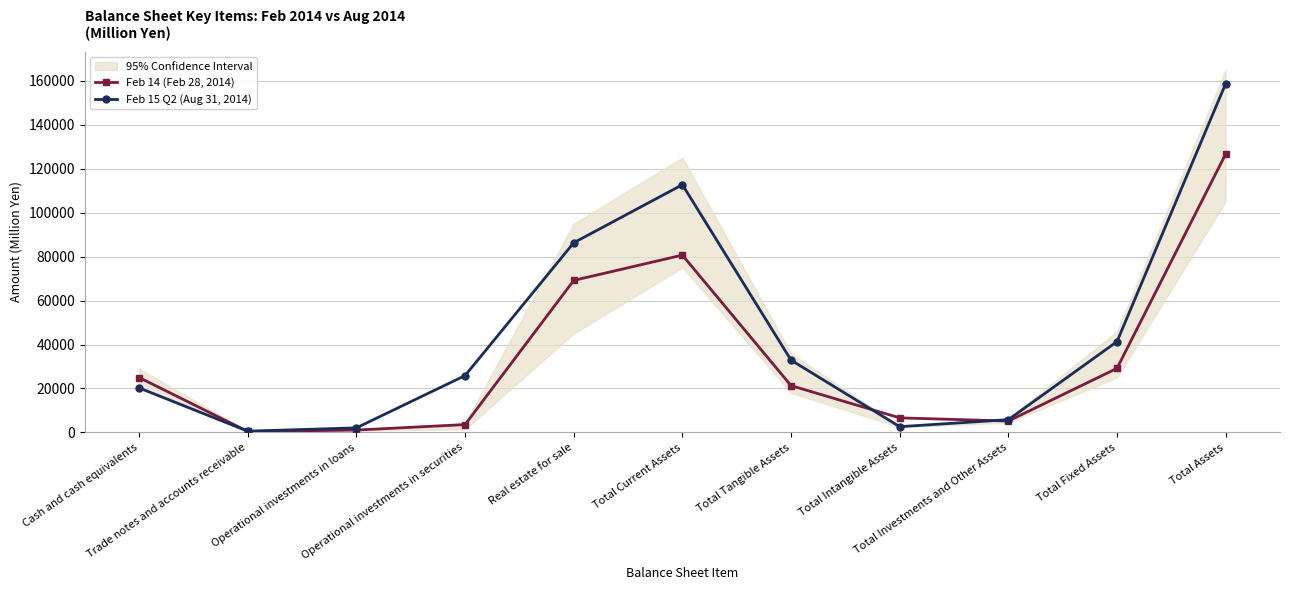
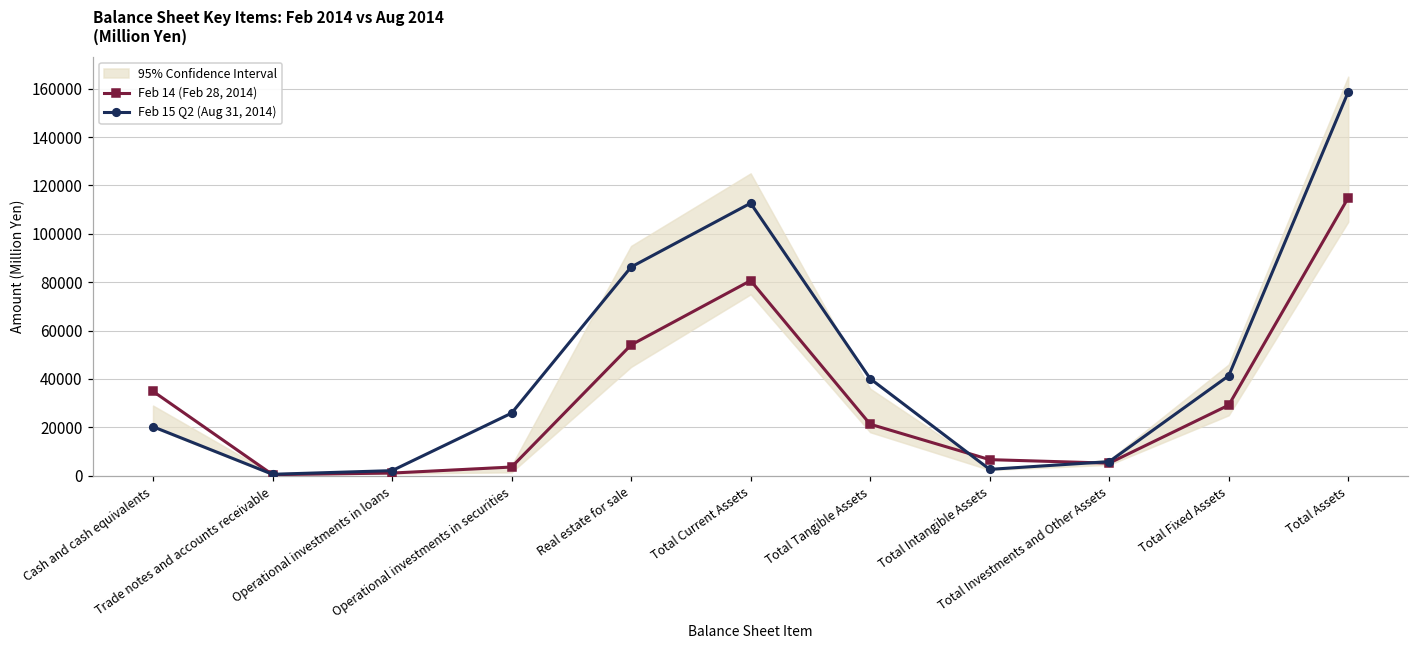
Feb 14 (Feb 28, 2014), Cash and cash equivalents: 25000 -> 35000
Feb 14 (Feb 28, 2014), Real estate for sale: 69000 -> 54000
Feb 15 Q2 (Aug 31, 2014), Total Tangible Assets: 33000 -> 40000
Feb 14 (Feb 28, 2014), Total Assets: 127000 -> 115000
